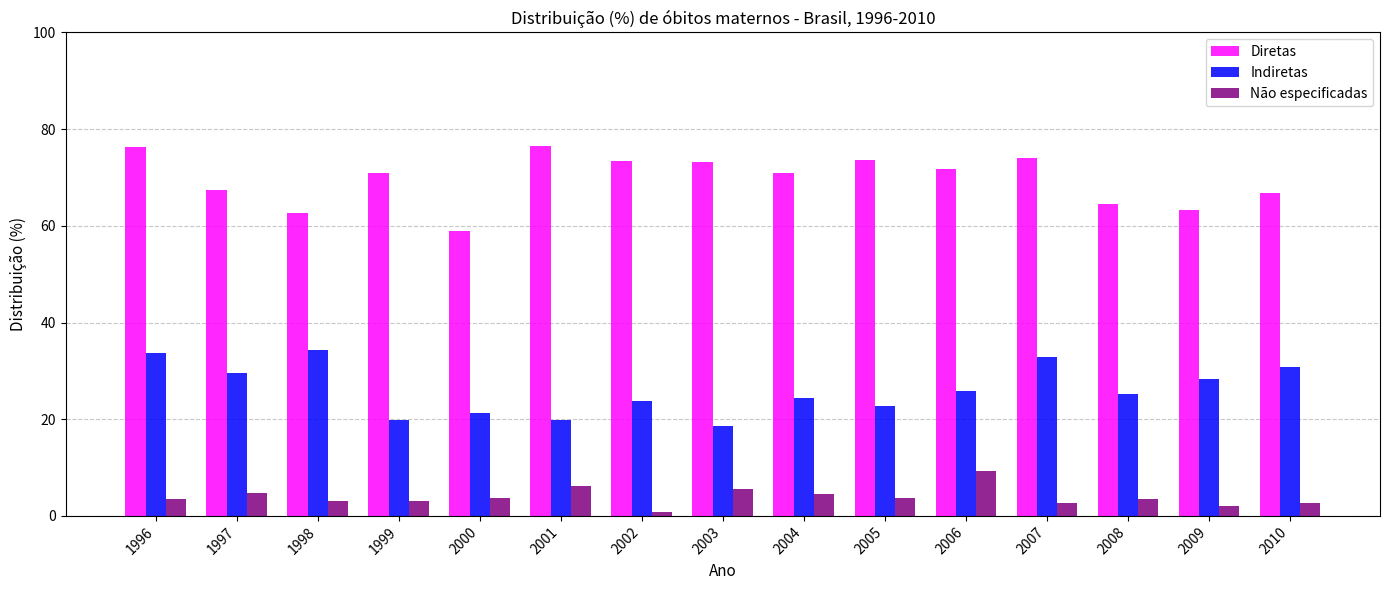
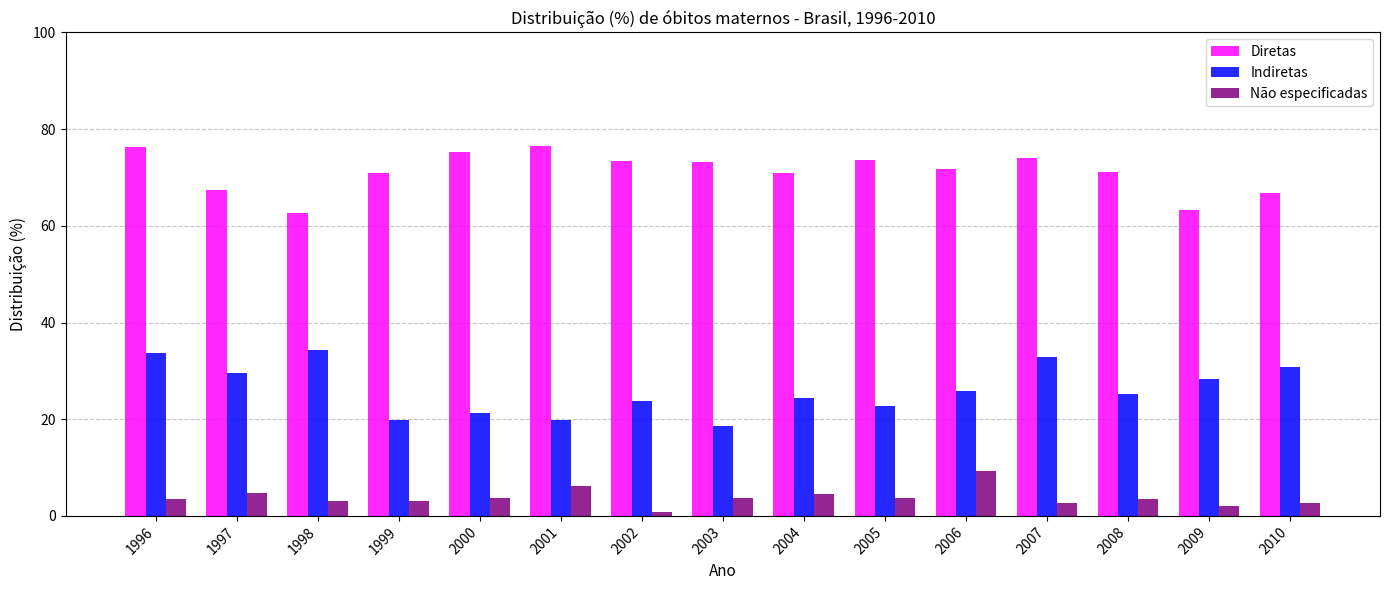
Diretas, 2000: 59 -> 75
Não especificadas, 2003: 6 -> 4
Diretas, 2008: 65 -> 71
